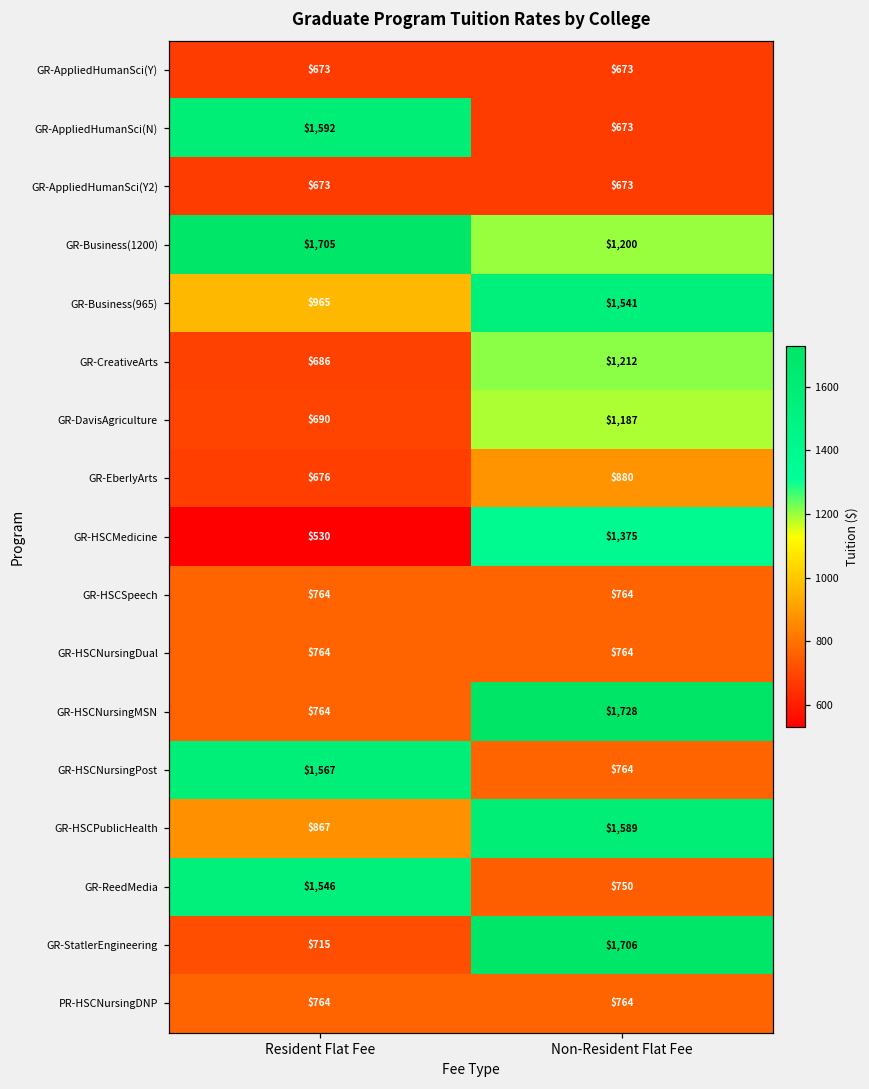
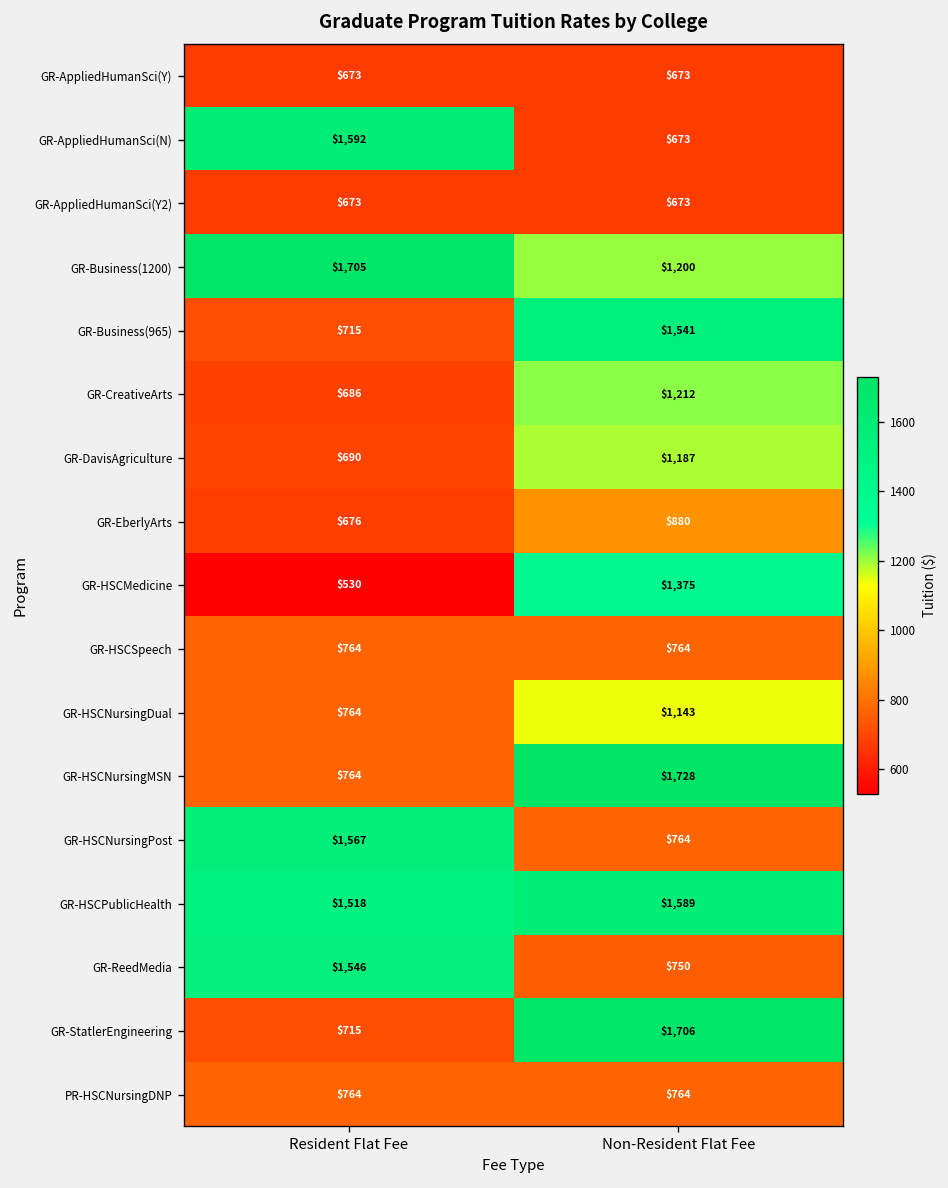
GR-Business(965), Resident Flat Fee: $965 -> $715
GR-HSCNursingDual, Non-Resident Flat Fee: $764 -> $1,143
GR-HSCPublicHealth, Resident Flat Fee: $867 -> $1,518
